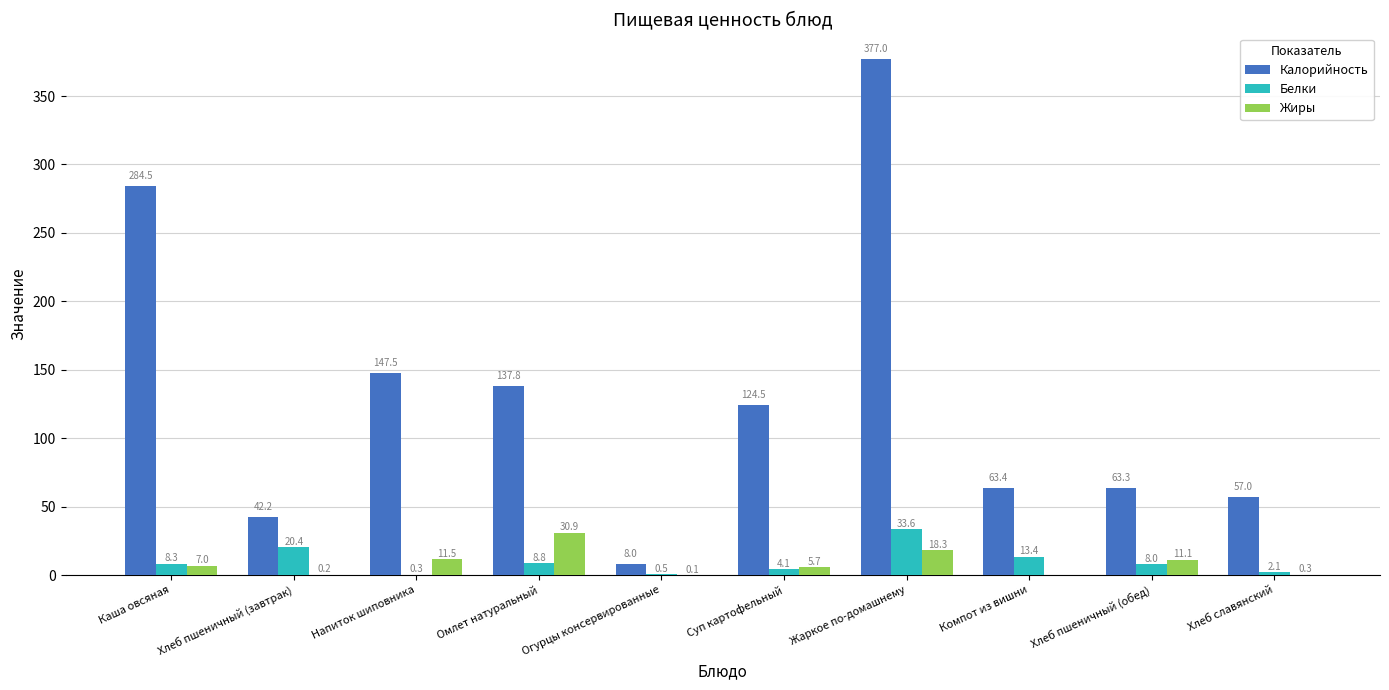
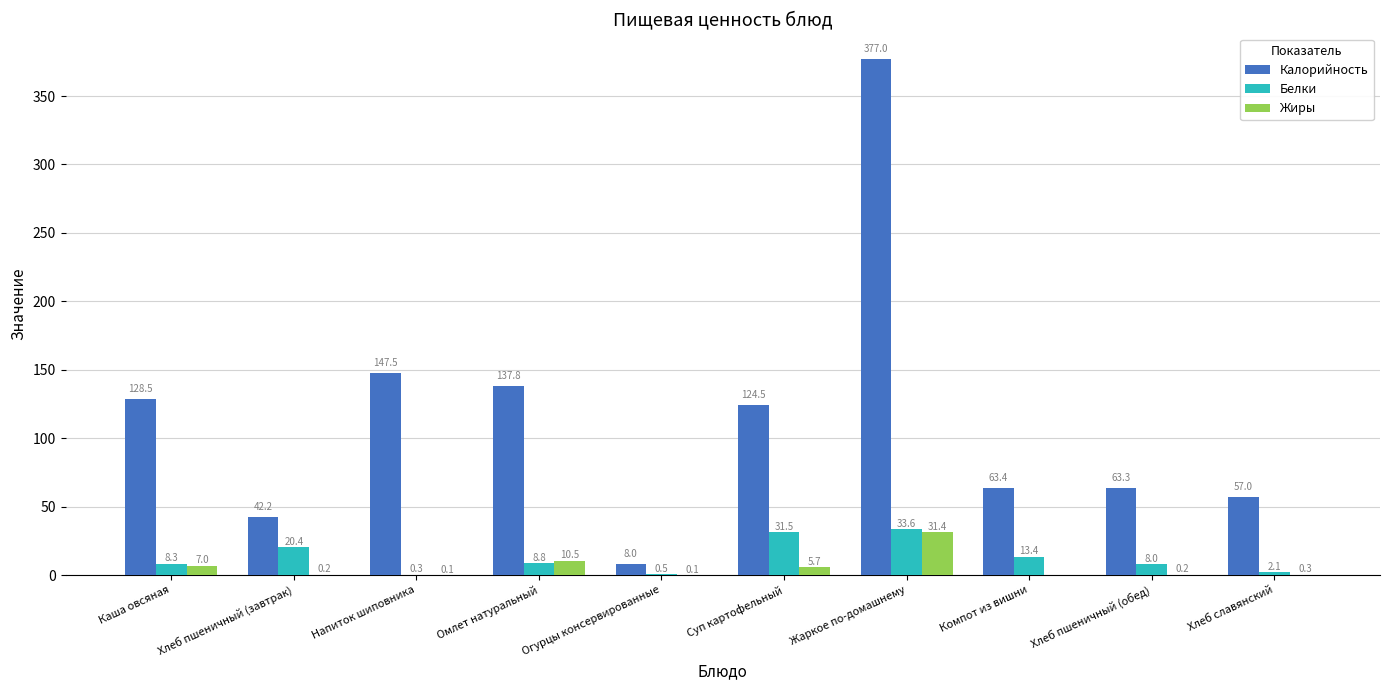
Калорийность, Каша овсяная: 284.5 -> 128.5
Жиры, Напиток шиповника: 11.5 -> 0.1
Жиры, Омлет натуральный: 30.9 -> 10.5
Белки, Суп картофельный: 4.1 -> 31.5
Жиры, Жаркое по-домашнему: 18.3 -> 31.4
Жиры, Хлеб пшеничный (обед): 11.1 -> 0.2
